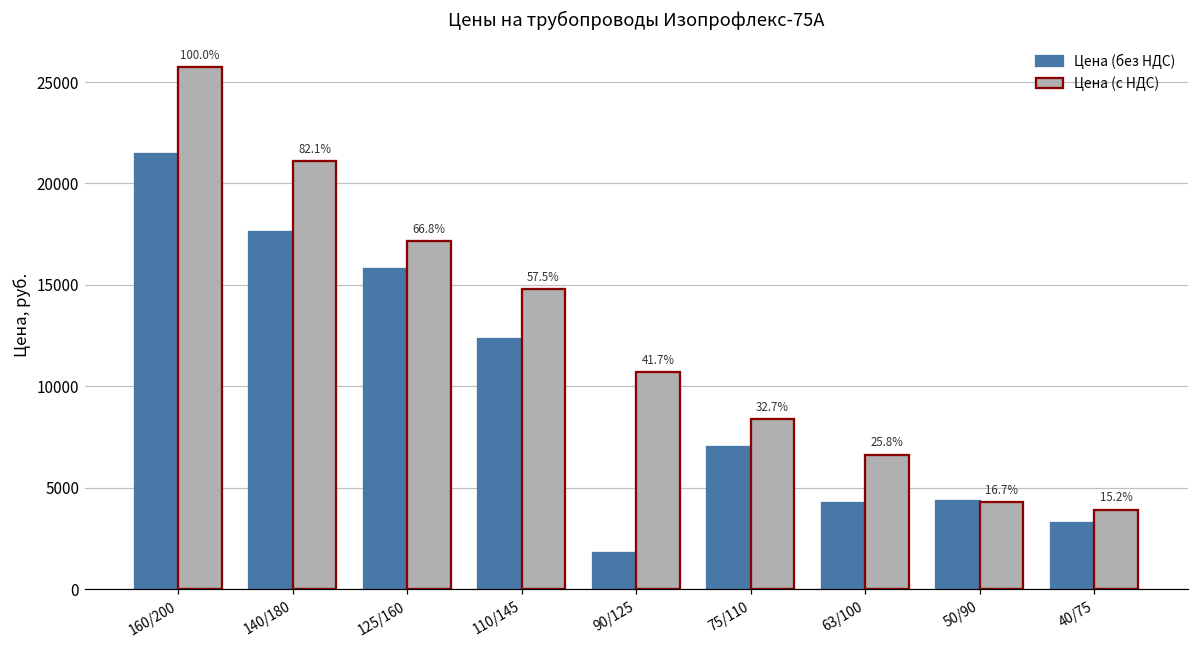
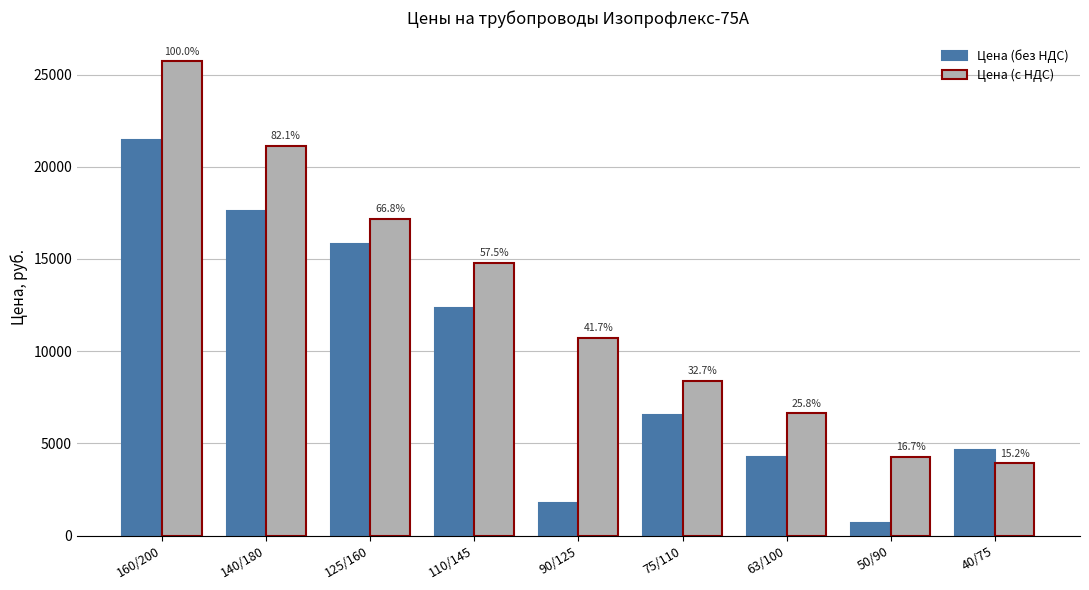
Цена (без НДС), 75/110: 7000 -> 6500
Цена (без НДС), 50/90: 4300 -> 700
Цена (без НДС), 40/75: 3300 -> 4600
